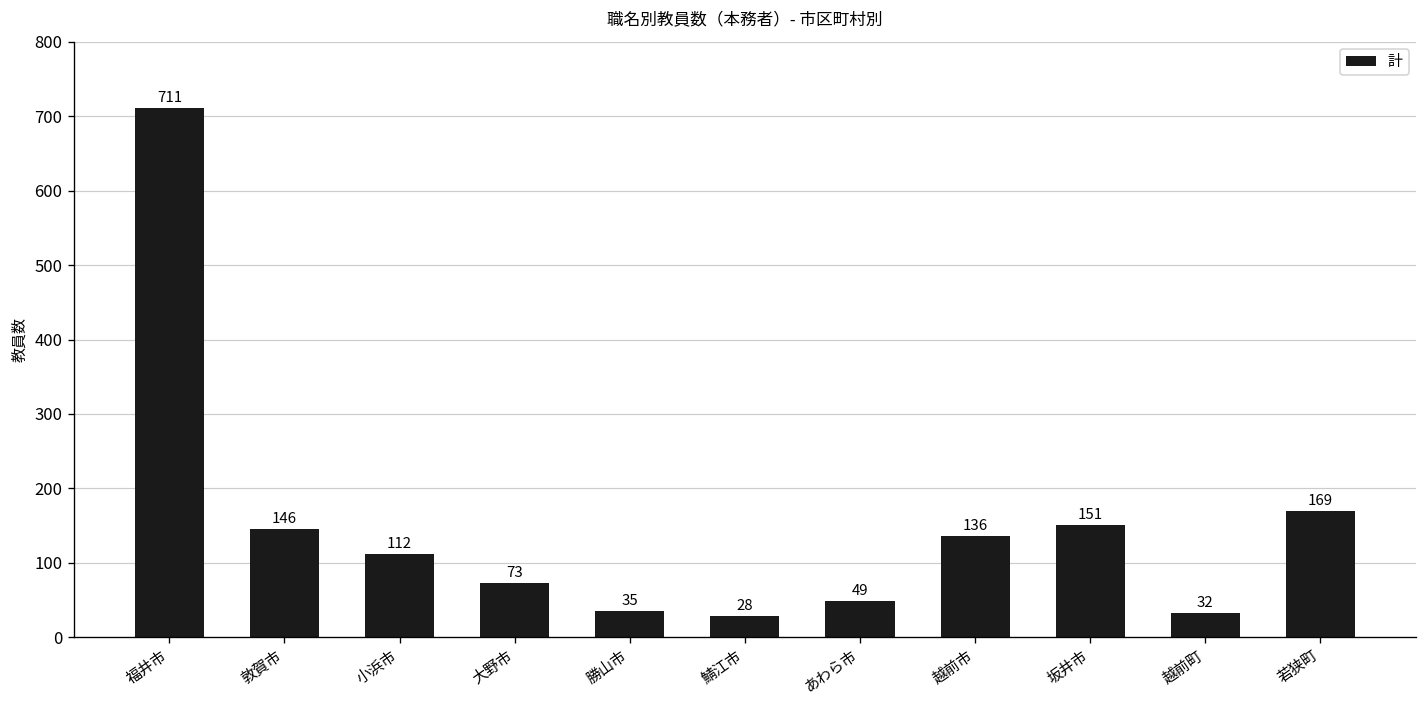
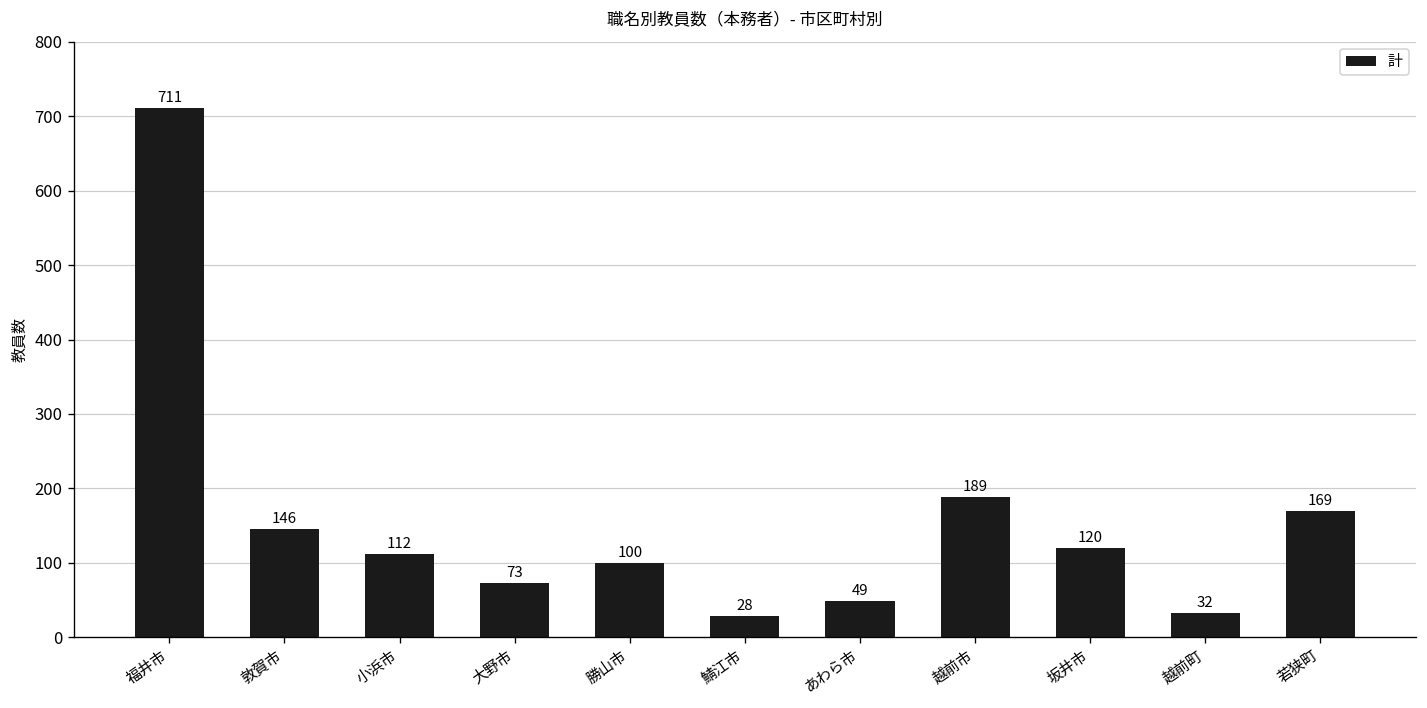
勝山市: 35 -> 100
越前市: 136 -> 189
坂井市: 151 -> 120
